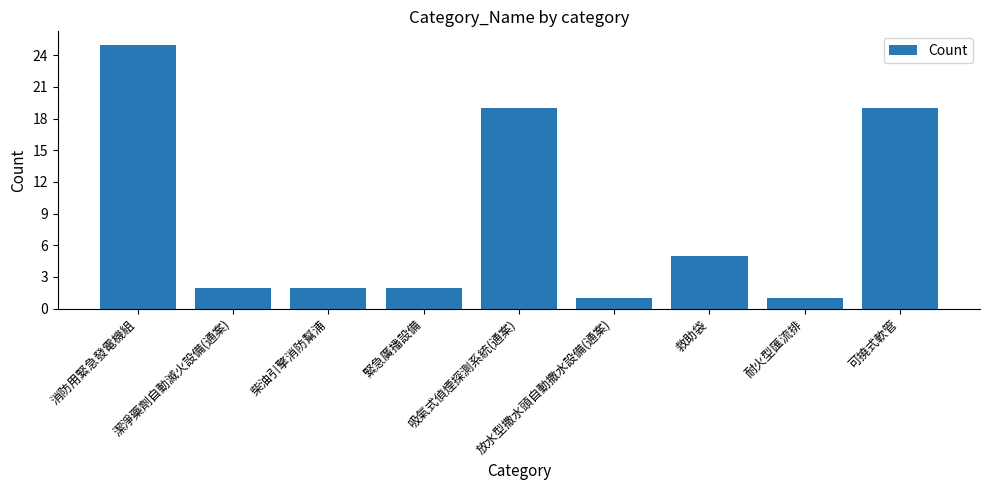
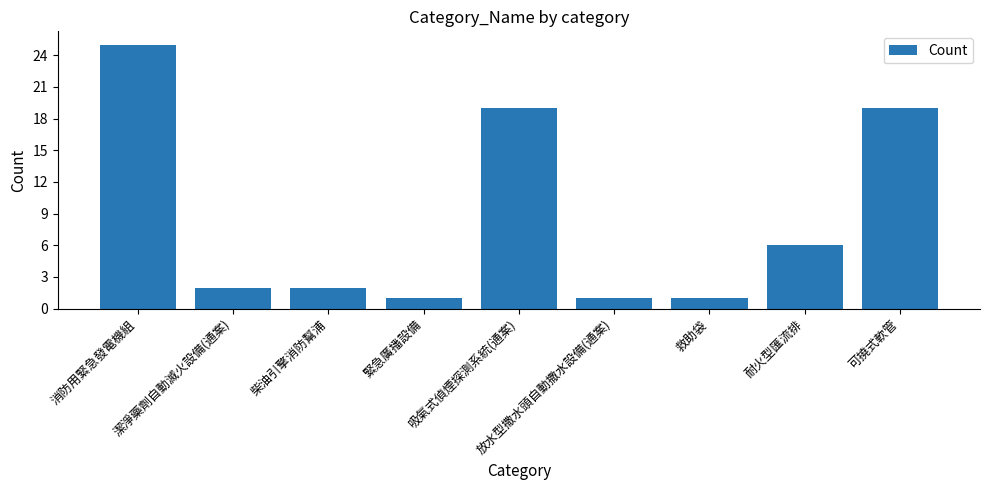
緊急廣播設備: 2 -> 1
救助袋: 5 -> 1
耐火型匯流排: 1 -> 6
